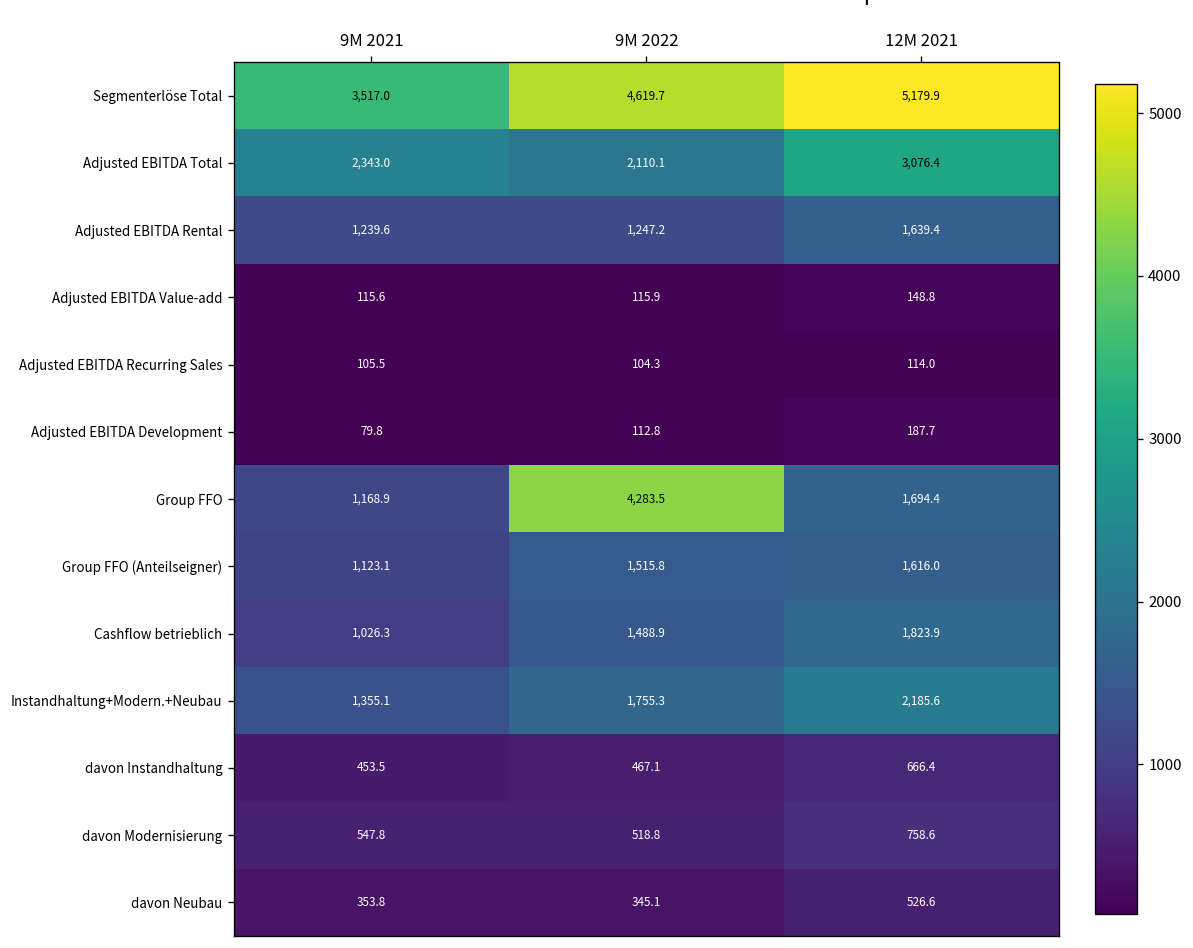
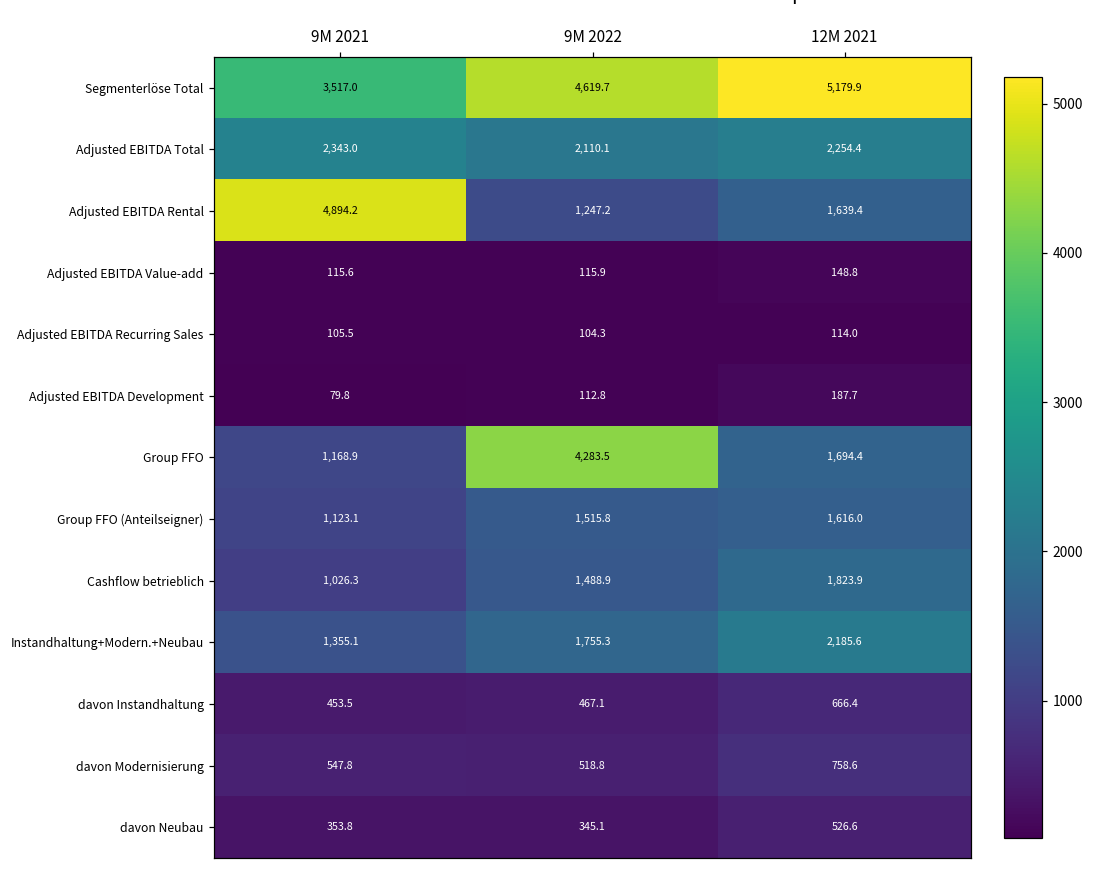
Adjusted EBITDA Total, 12M 2021: 3,076.4 -> 2,254.4
Adjusted EBITDA Rental, 9M 2021: 1,239.6 -> 4,894.2
